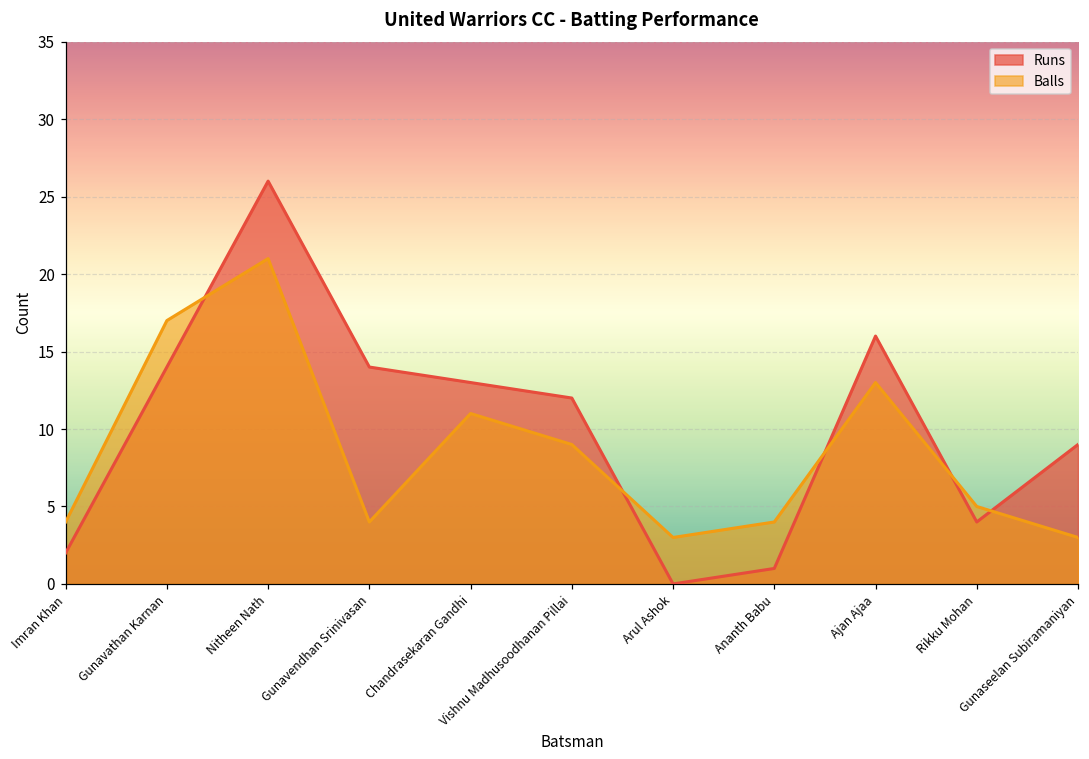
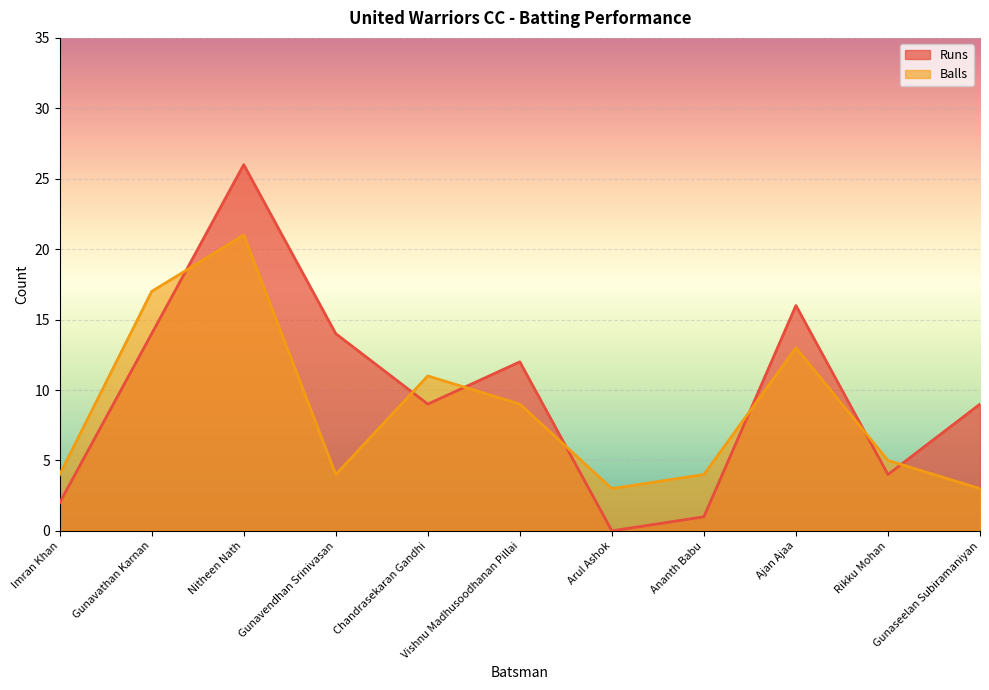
Runs, Chandrasekaran Gandhi: 13 -> 9
